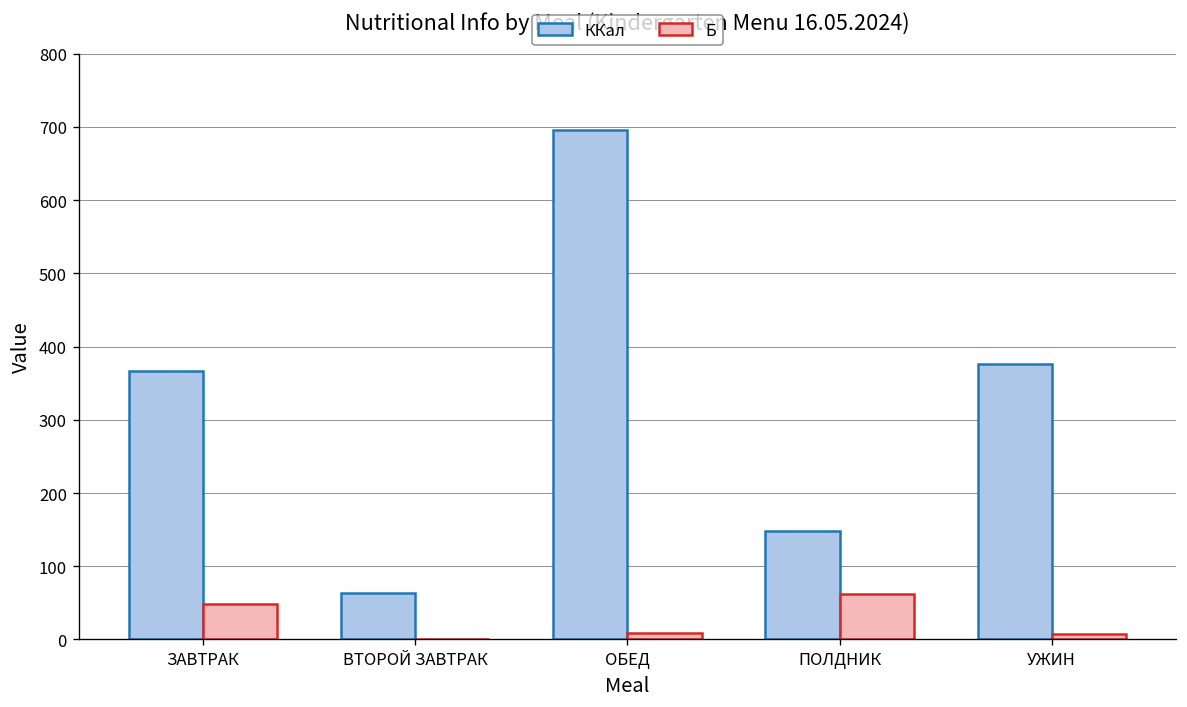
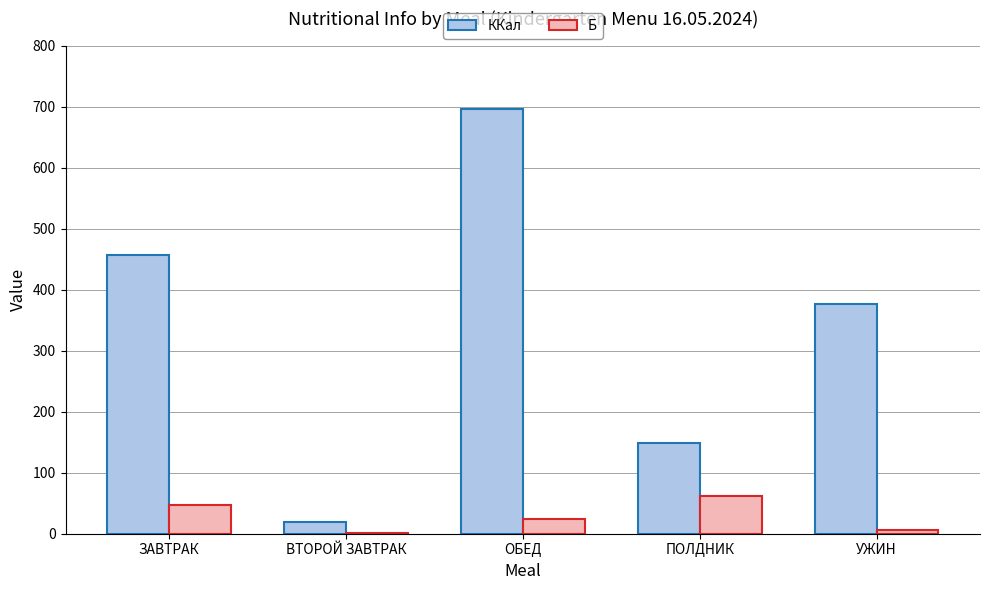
ККал, ЗАВТРАК: 370 -> 460
ККал, ВТОРОЙ ЗАВТРАК: 60 -> 20
Б, ОБЕД: 10 -> 20
